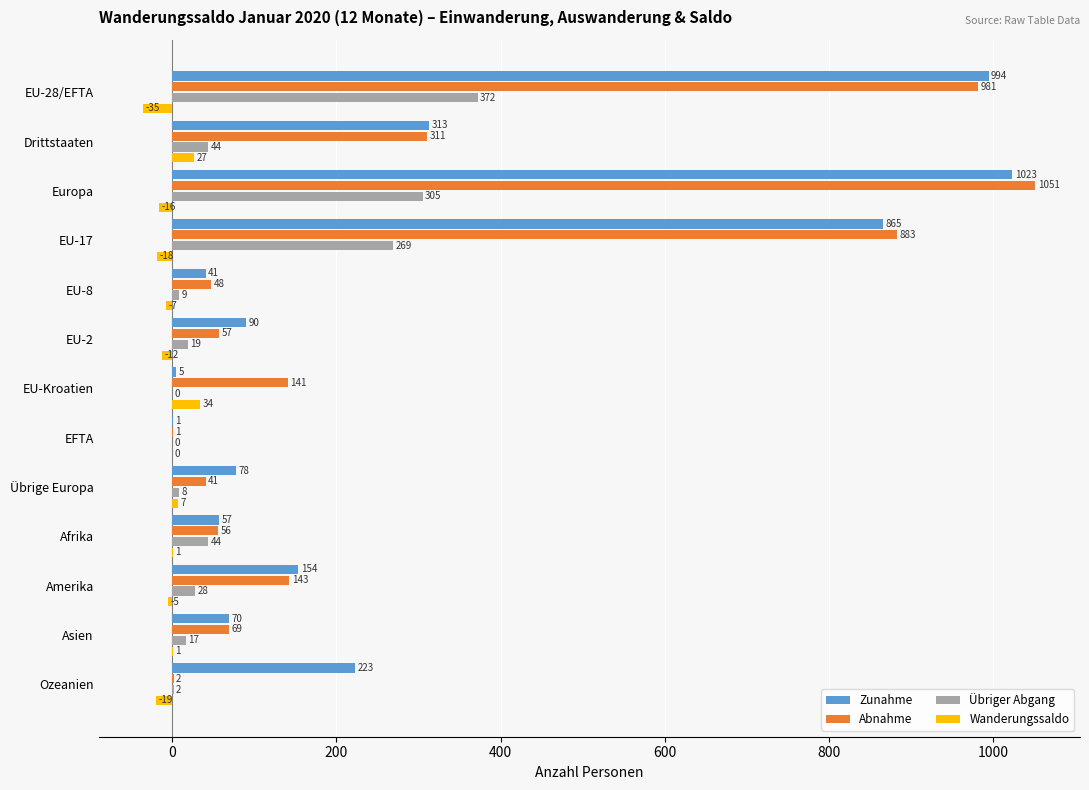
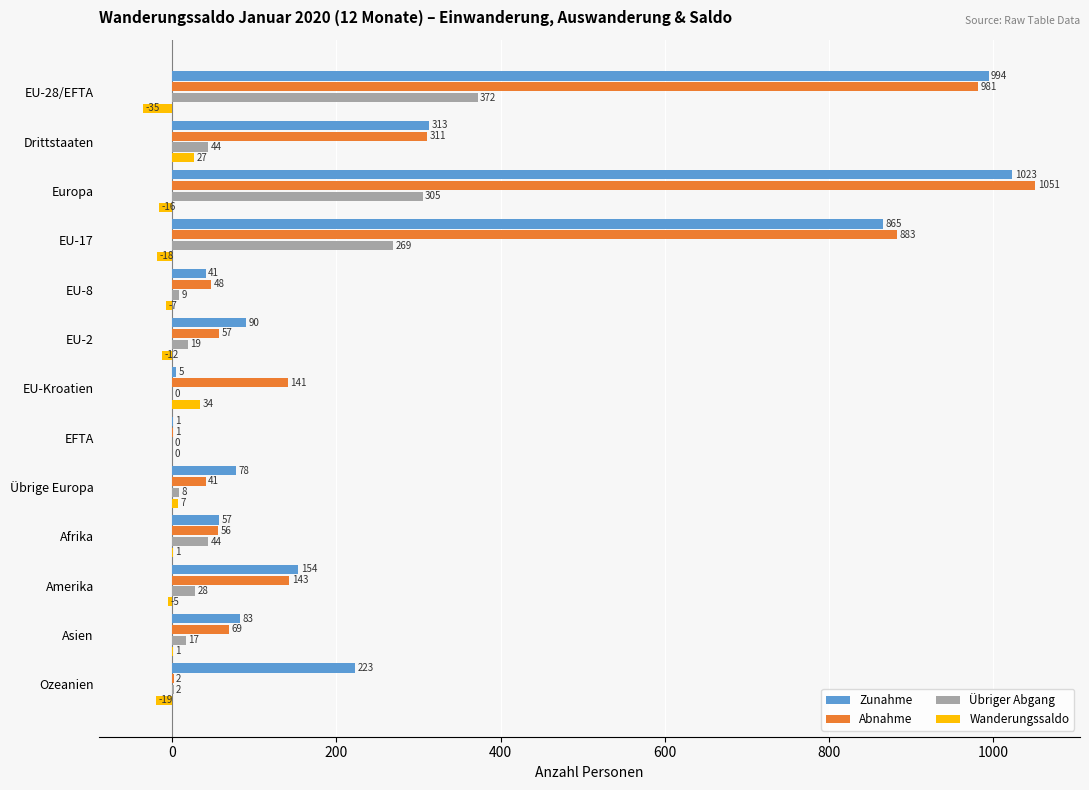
Zunahme, Asien: 70 -> 83
